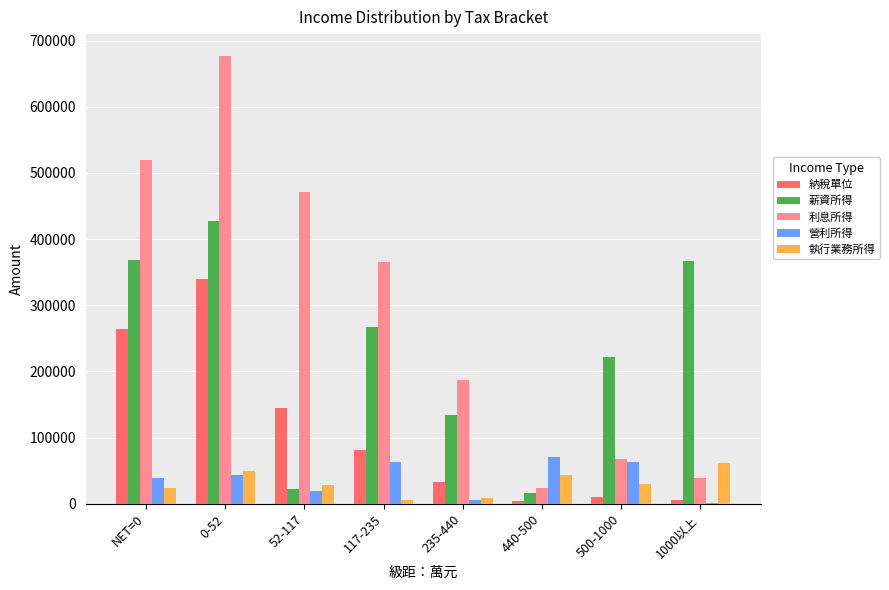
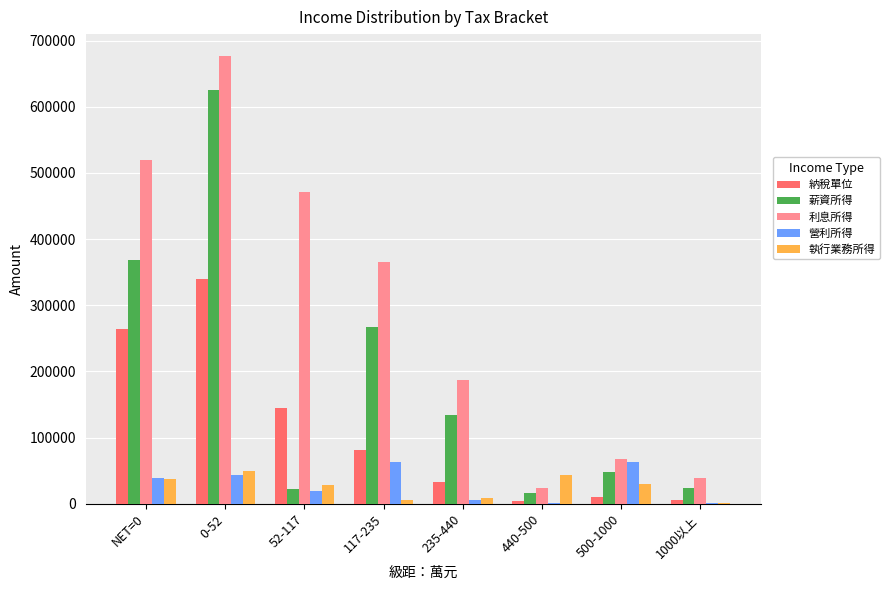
執行業務所得, NET=0: 20000 -> 40000
薪資所得, 0-52: 430000 -> 630000
營利所得, 440-500: 70000 -> 0
薪資所得, 500-1000: 220000 -> 50000
薪資所得, 1000以上: 370000 -> 20000
執行業務所得, 1000以上: 60000 -> 0
